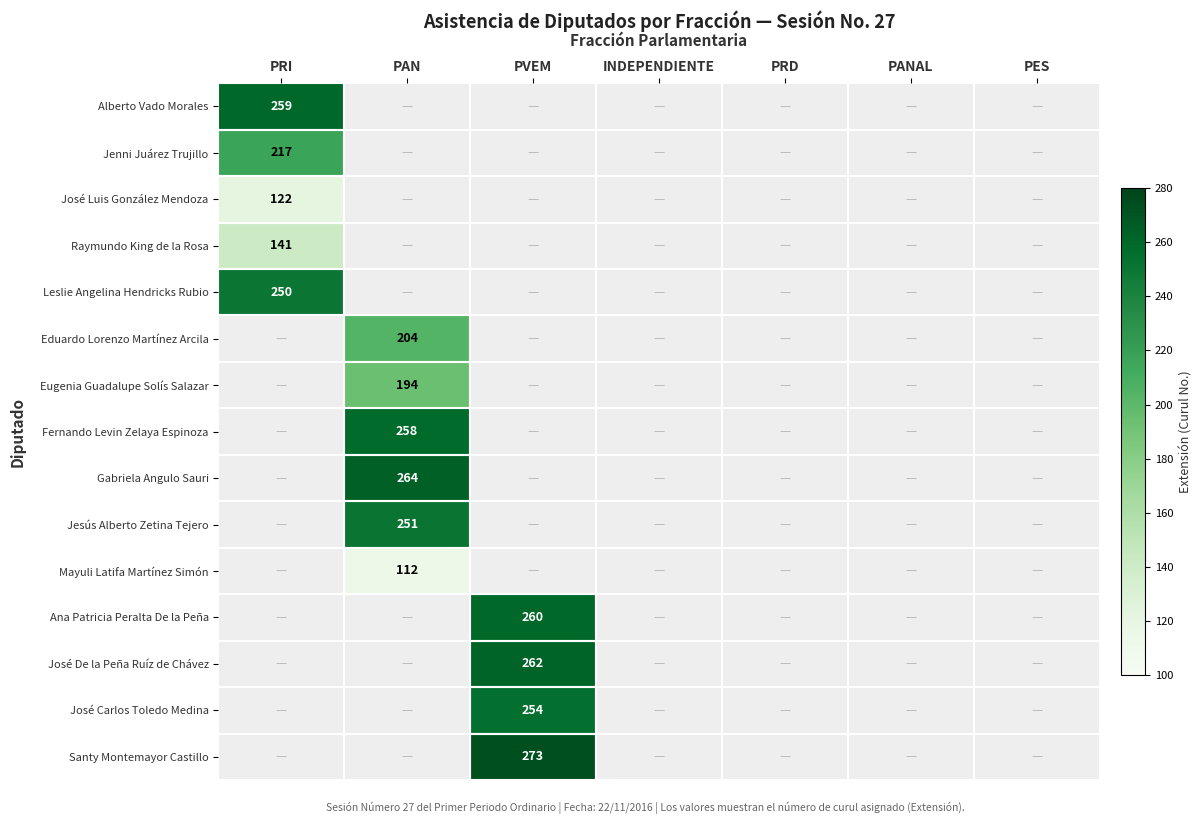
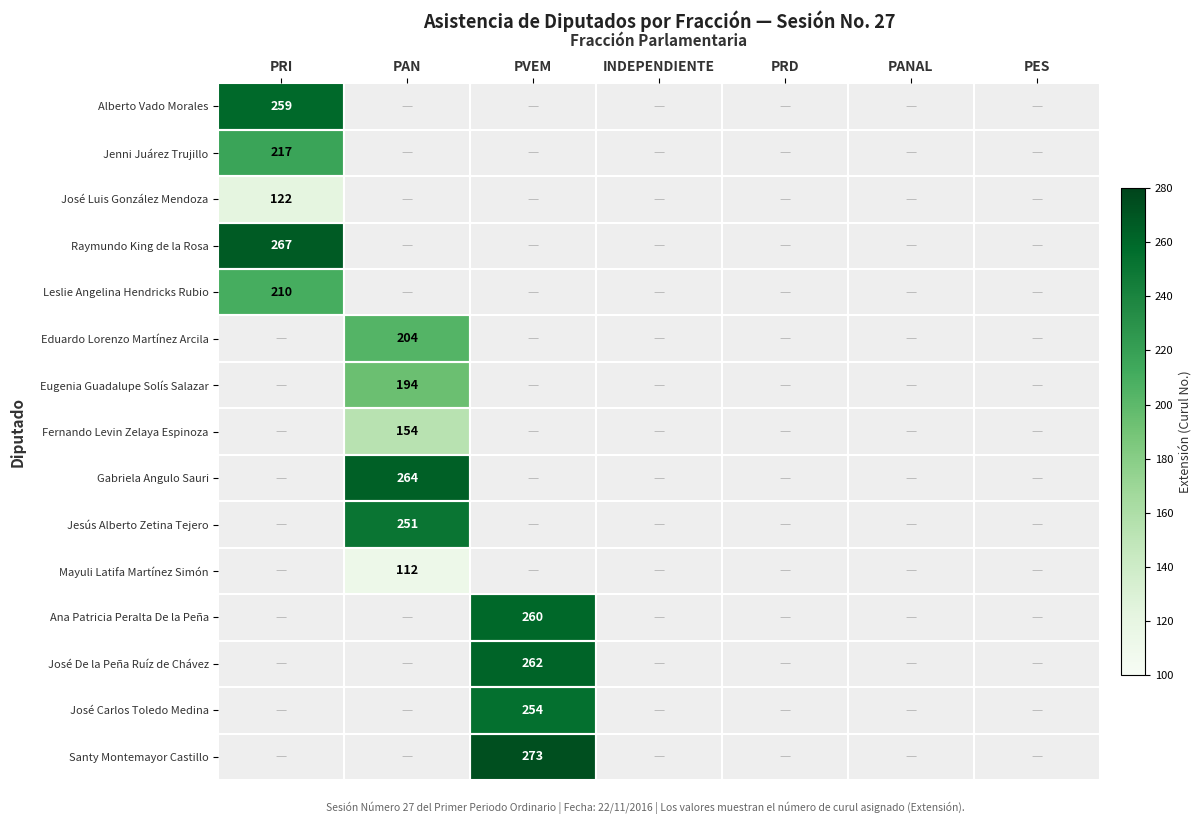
Raymundo King de la Rosa, PRI: 141 -> 267
Leslie Angelina Hendricks Rubio, PRI: 250 -> 210
Fernando Levin Zelaya Espinoza, PAN: 258 -> 154
